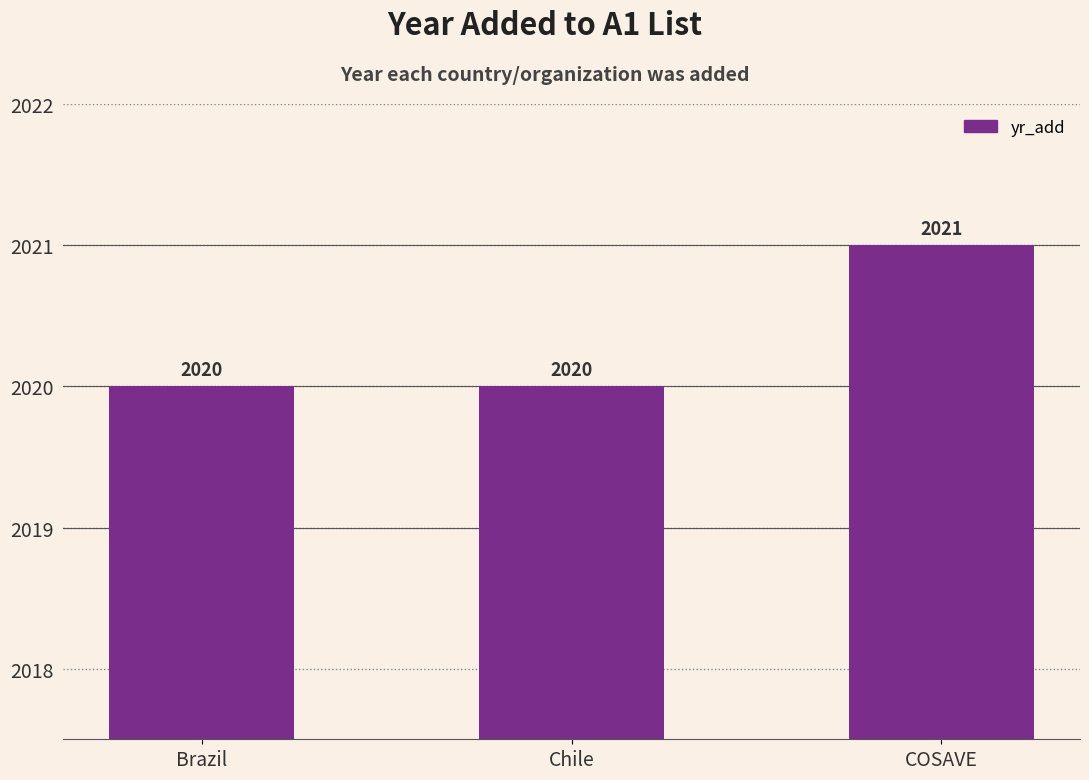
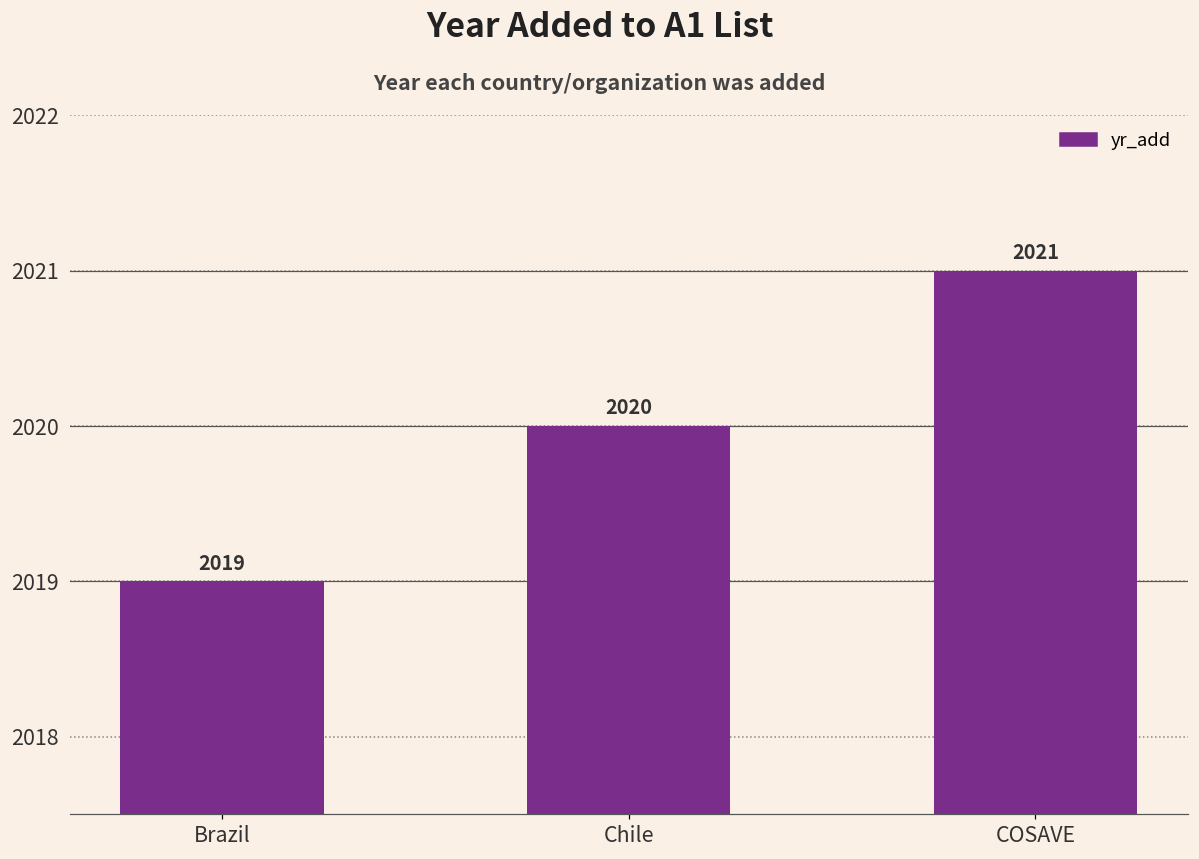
Brazil: 2020 -> 2019
